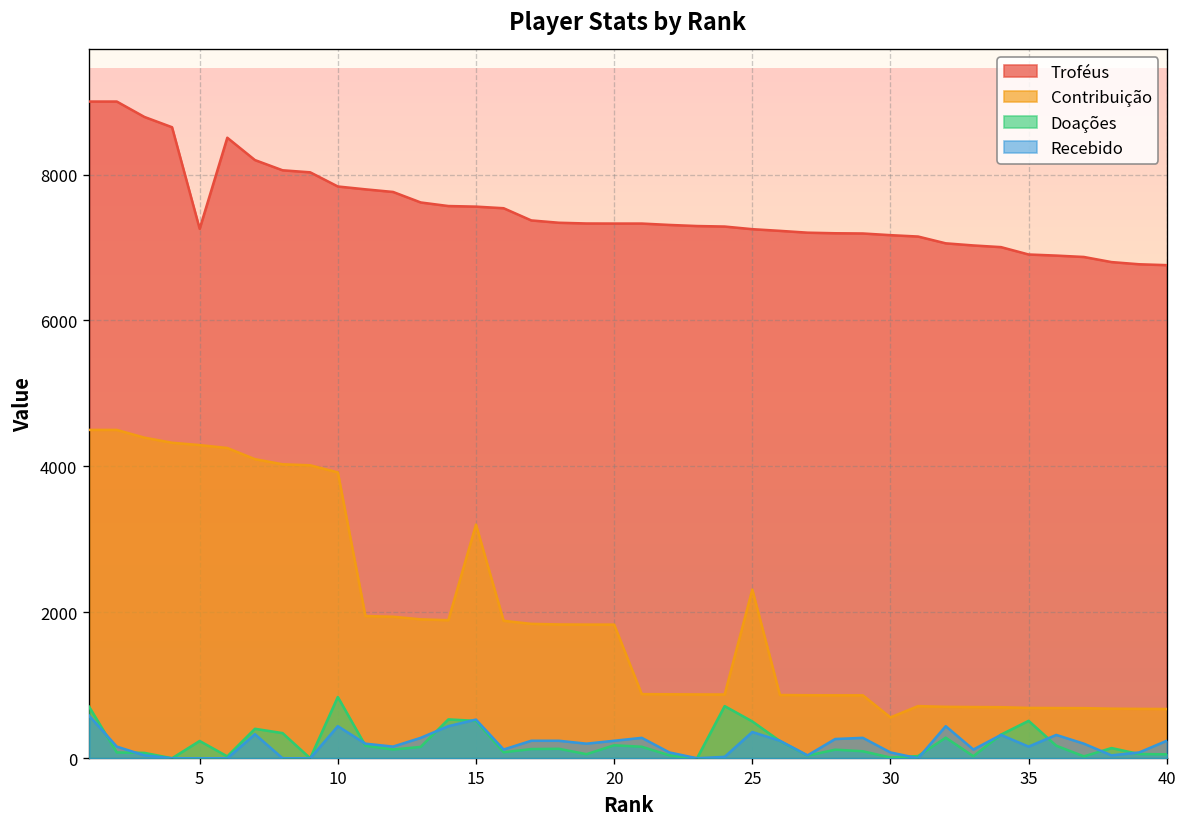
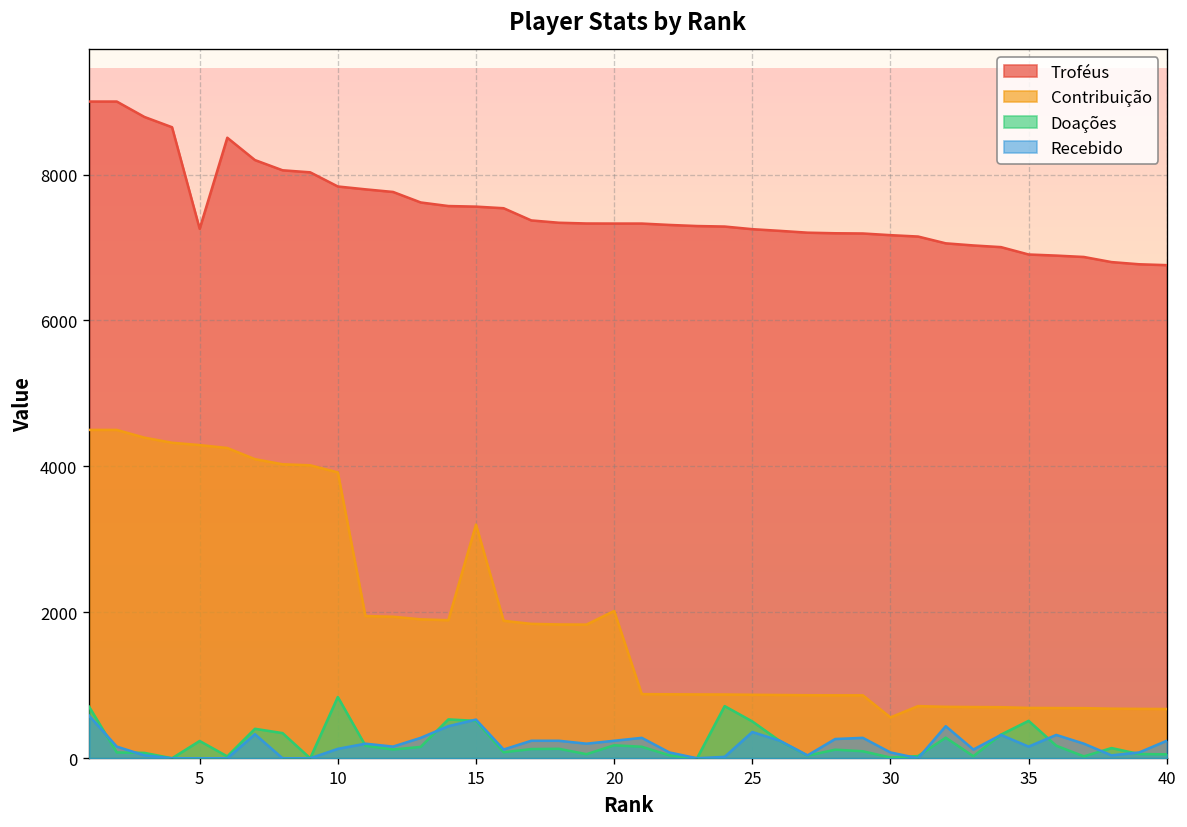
Recebido, 10: 400 -> 100
Contribuição, 20: 1800 -> 2000
Contribuição, 25: 2300 -> 900
